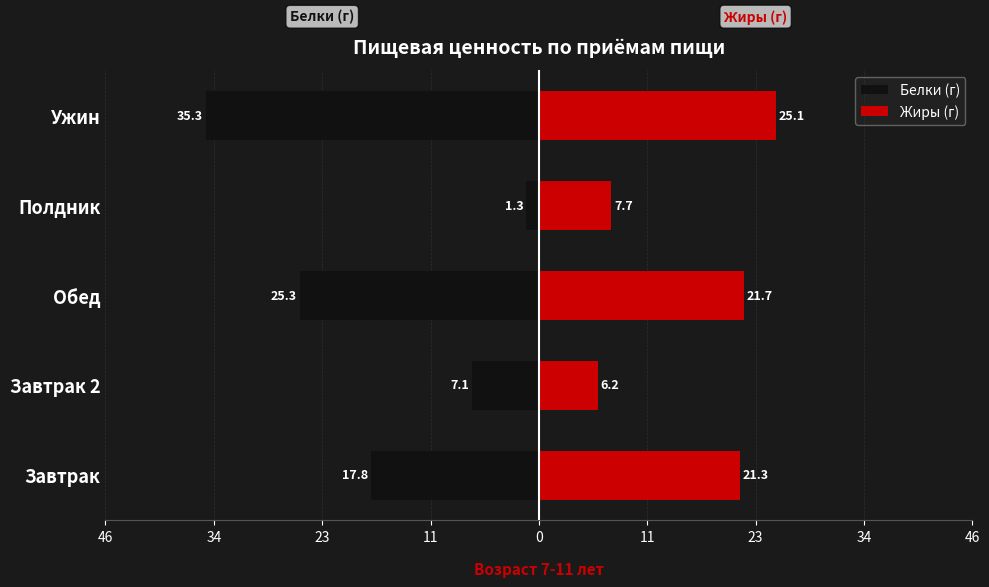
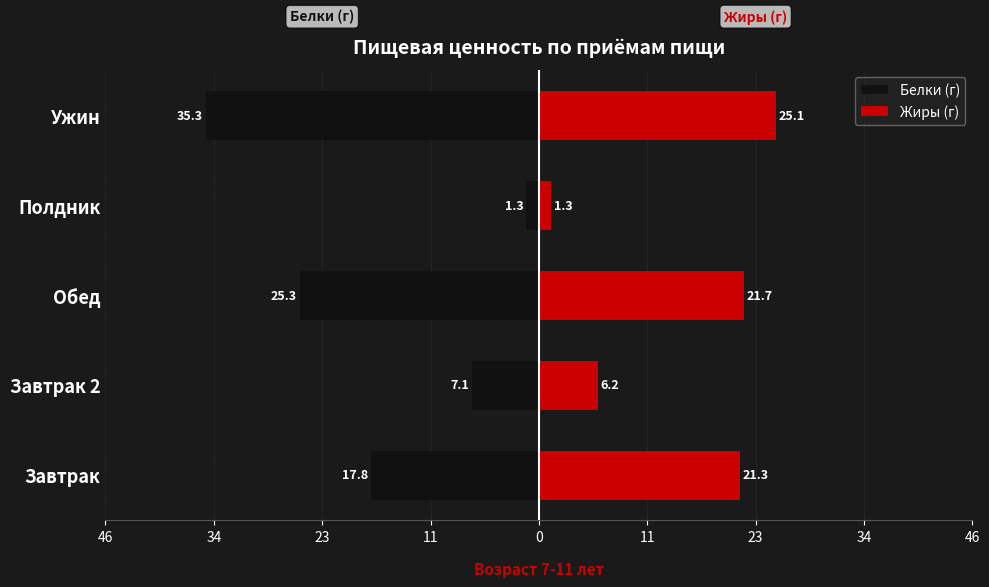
Жиры (г), Полдник: 7.7 -> 1.3
